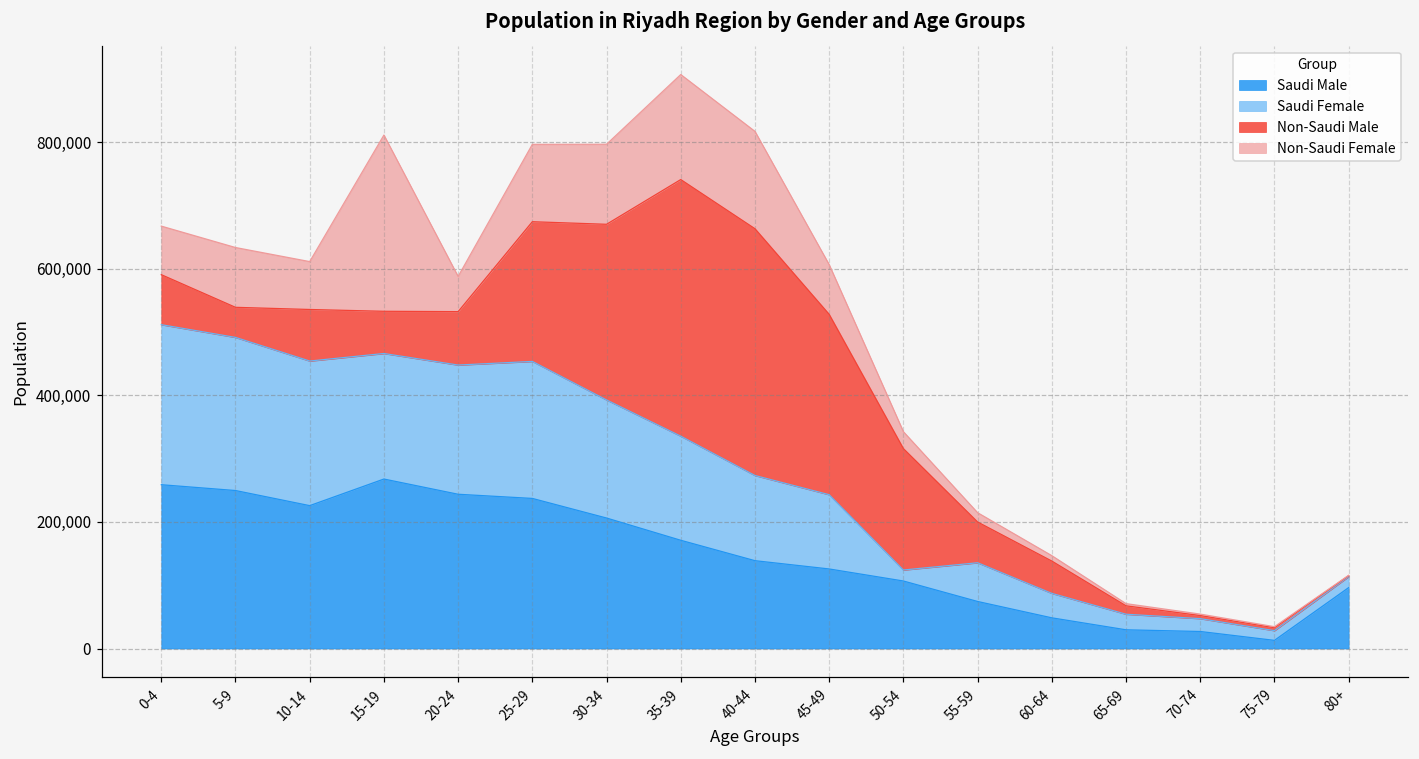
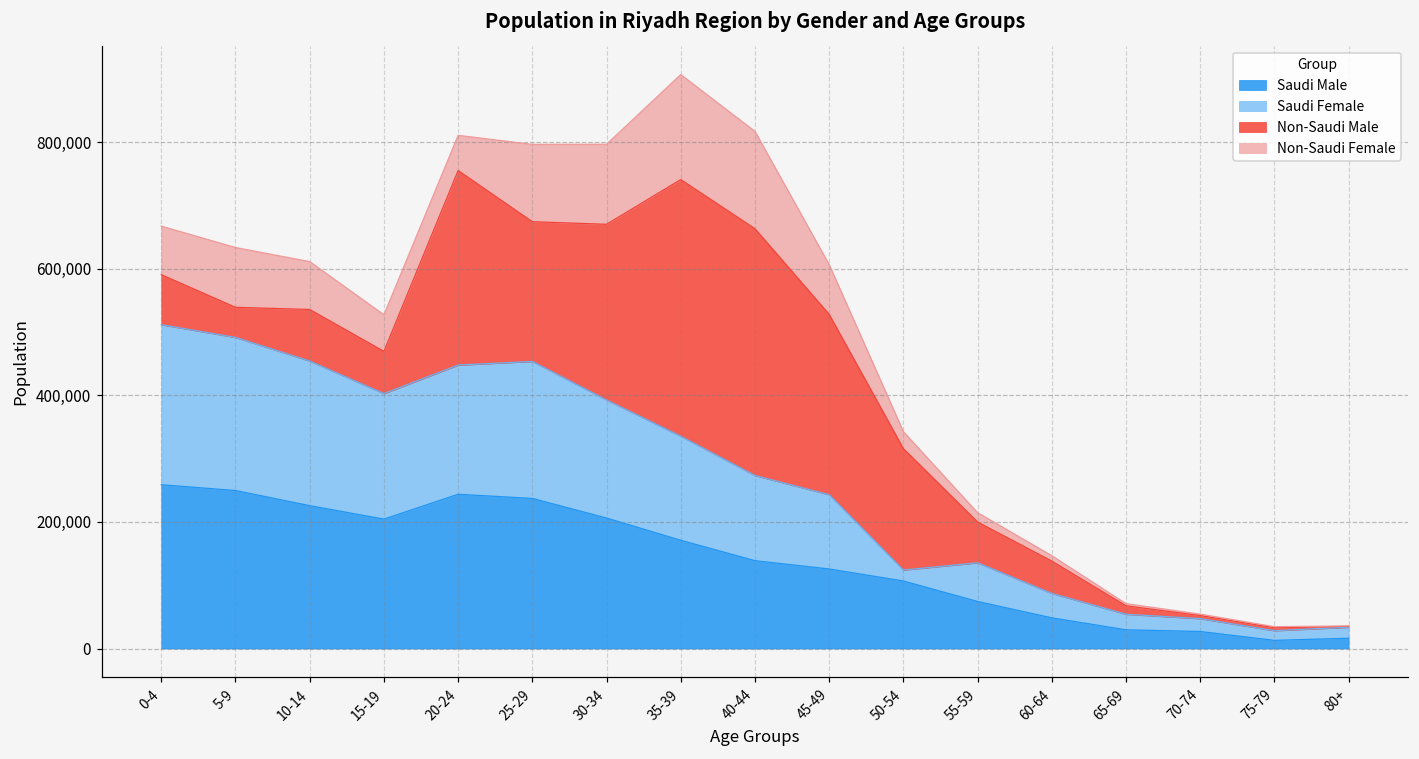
Saudi Male, 15-19: 270,000 -> 200,000
Non-Saudi Female, 15-19: 280,000 -> 60,000
Non-Saudi Male, 20-24: 80,000 -> 310,000
Saudi Male, 80+: 100,000 -> 20,000
